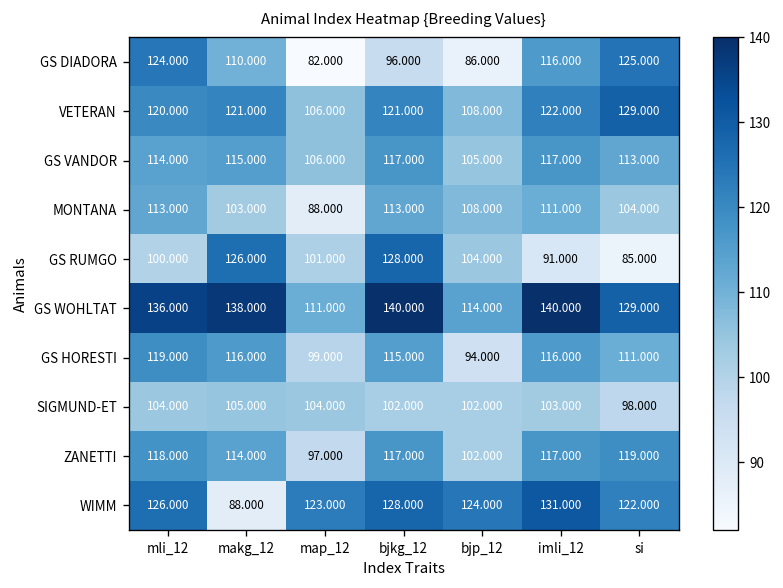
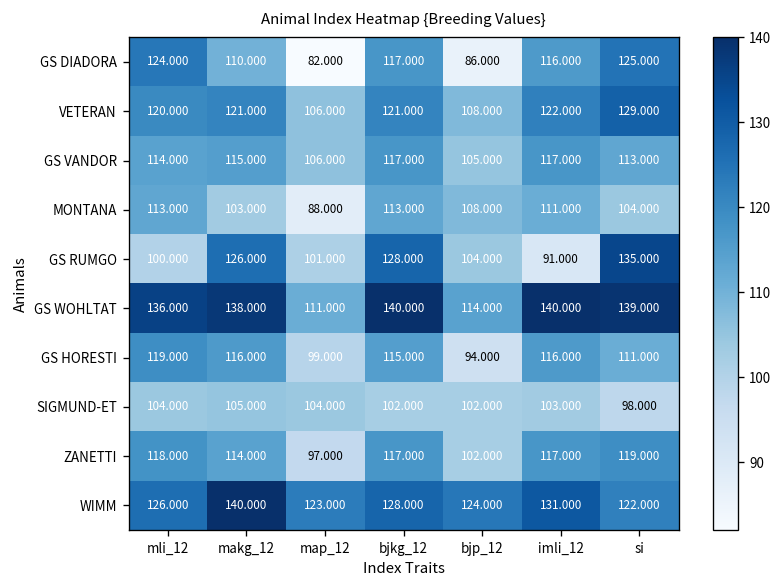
GS DIADORA, bjkg_12: 96.000 -> 117.000
GS RUMGO, si: 85.000 -> 135.000
GS WOHLTAT, si: 129.000 -> 139.000
WIMM, makg_12: 88.000 -> 140.000
